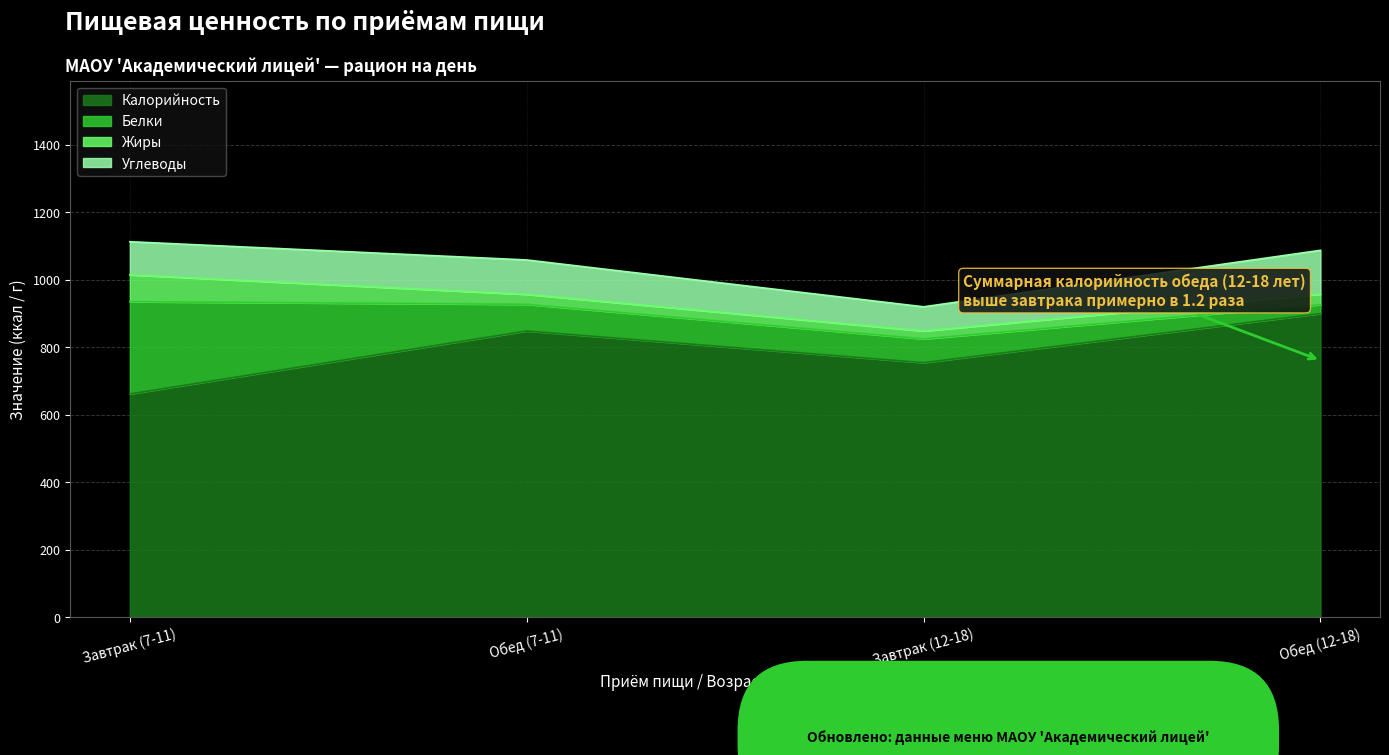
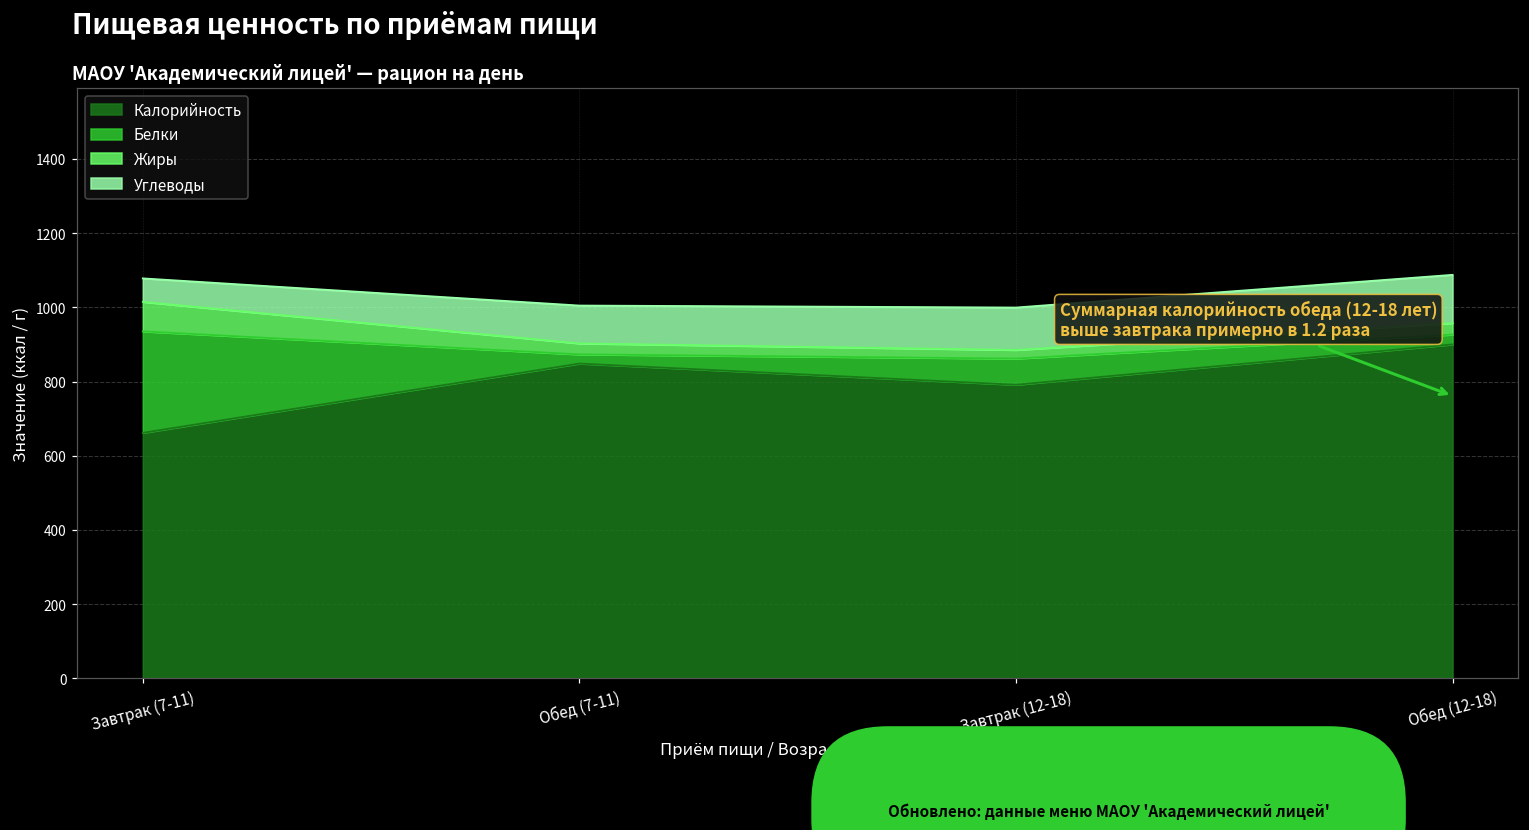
Углеводы, Завтрак (7-11): 100 -> 60
Белки, Обед (7-11): 80 -> 20
Калорийность, Завтрак (12-18): 750 -> 790
Углеводы, Завтрак (12-18): 70 -> 110
